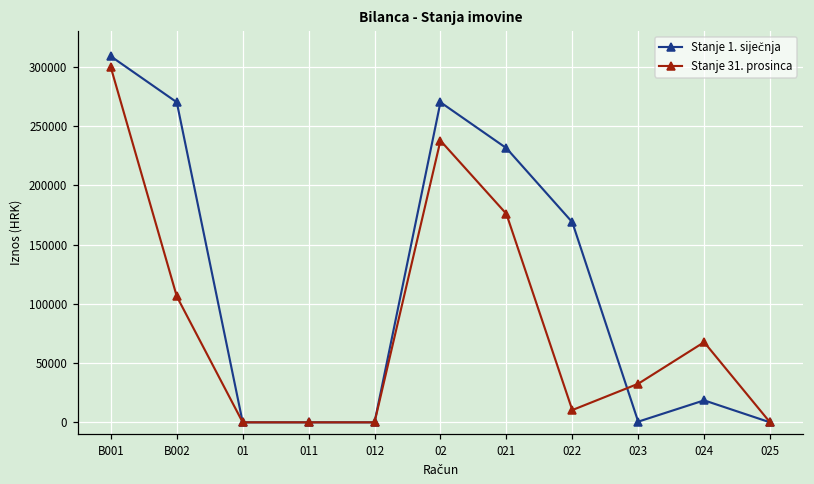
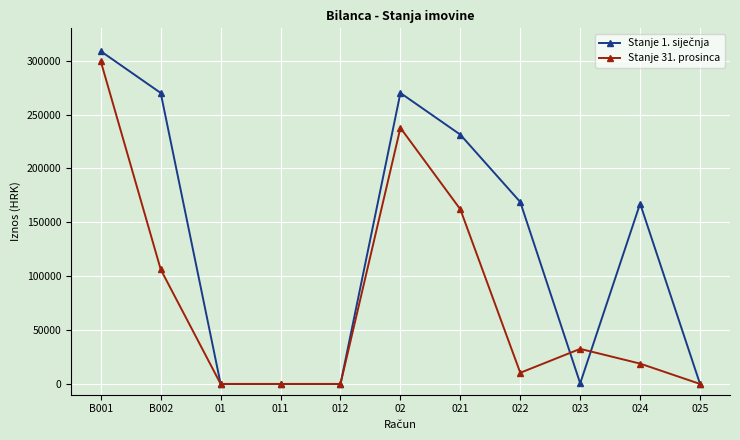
Stanje 31. prosinca, 021: 176000 -> 162000
Stanje 1. siječnja, 024: 19000 -> 167000
Stanje 31. prosinca, 024: 68000 -> 19000
